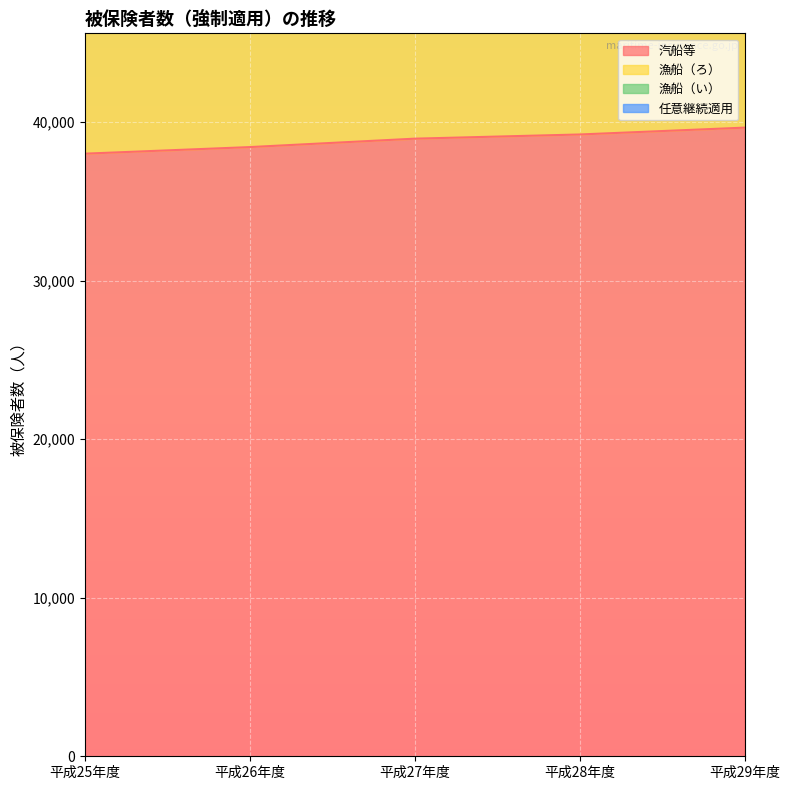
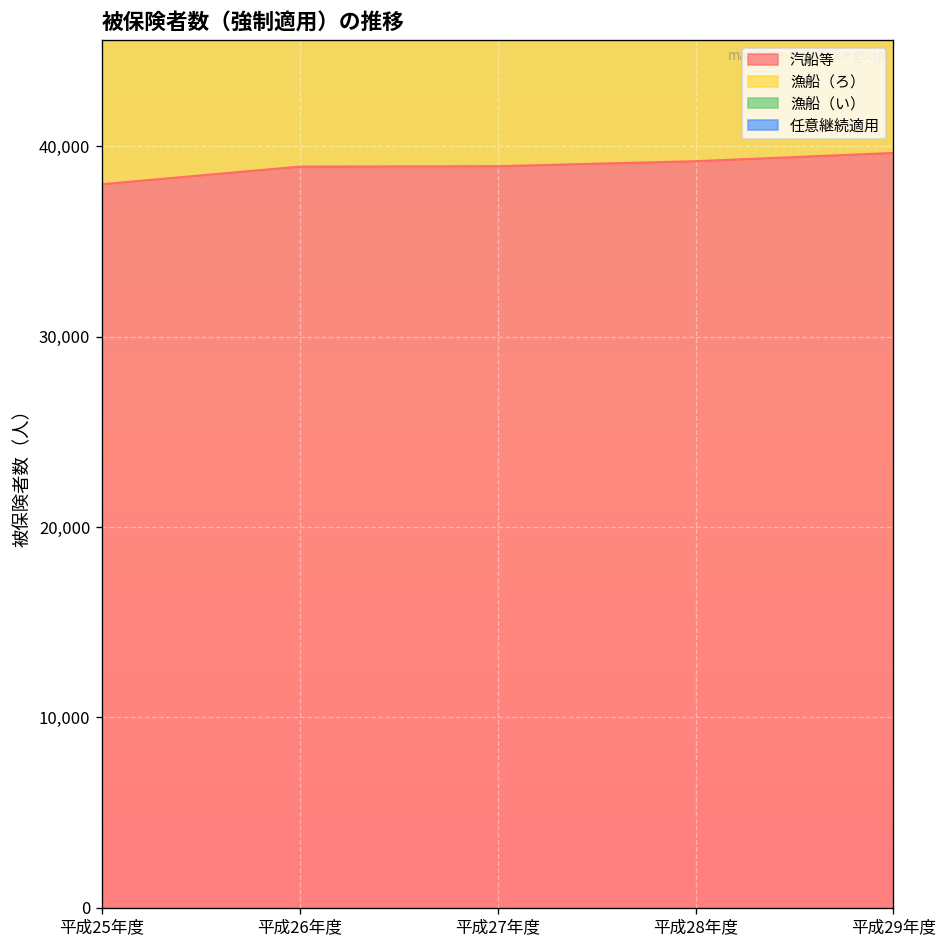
汽船等, 平成26年度: 38,400 -> 38,900
